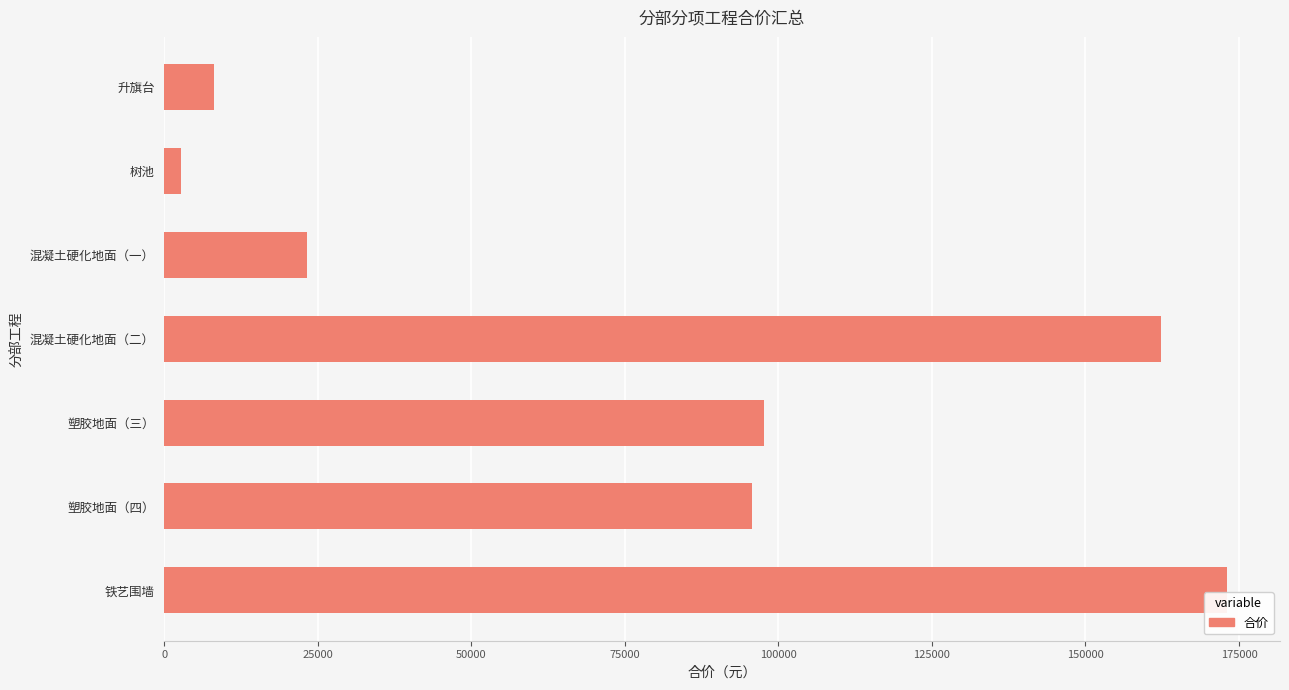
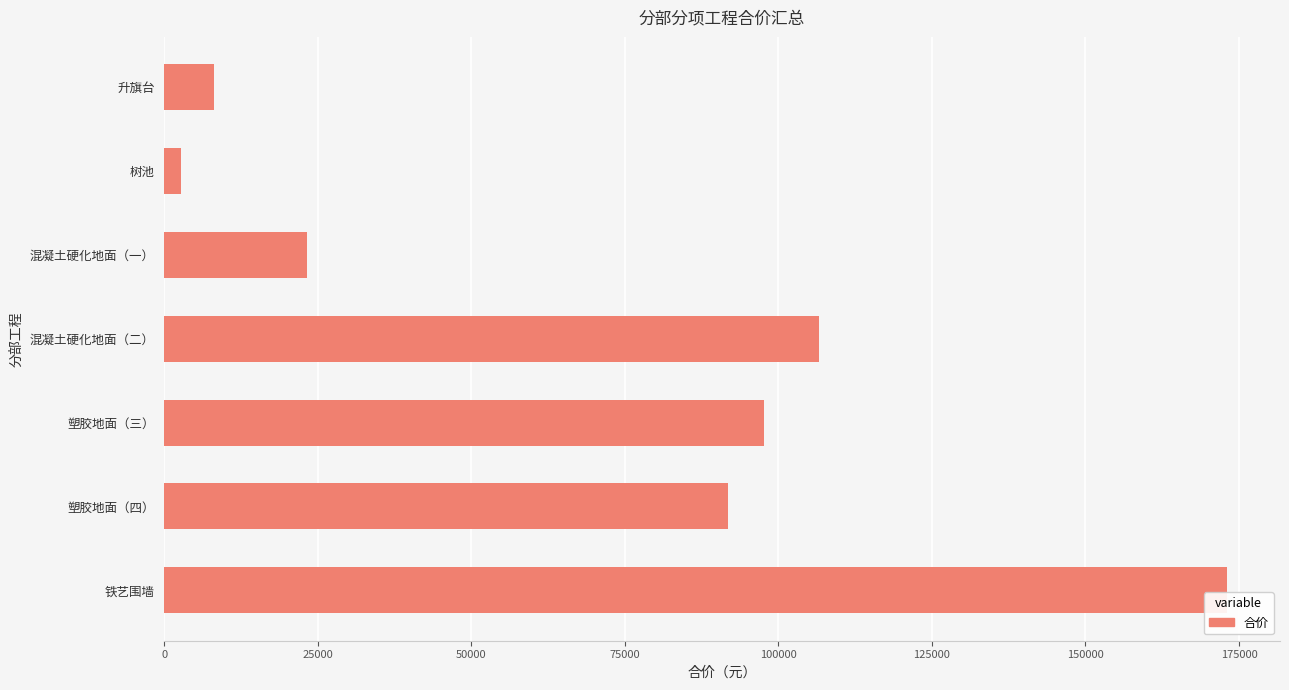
混凝土硬化地面（二）: 162000 -> 107000
塑胶地面（四）: 96000 -> 92000
